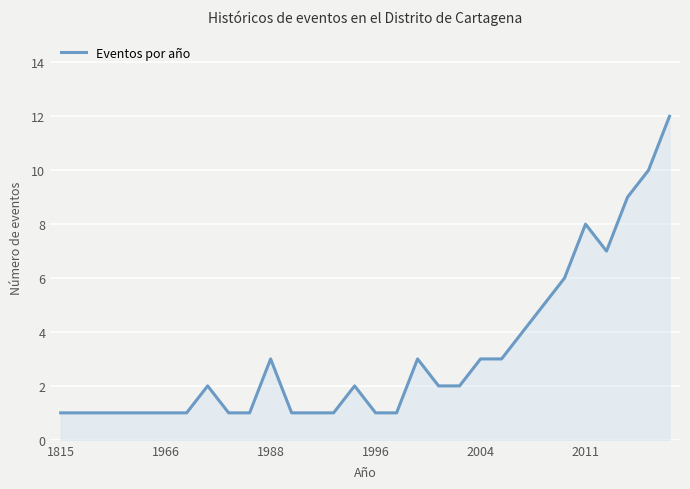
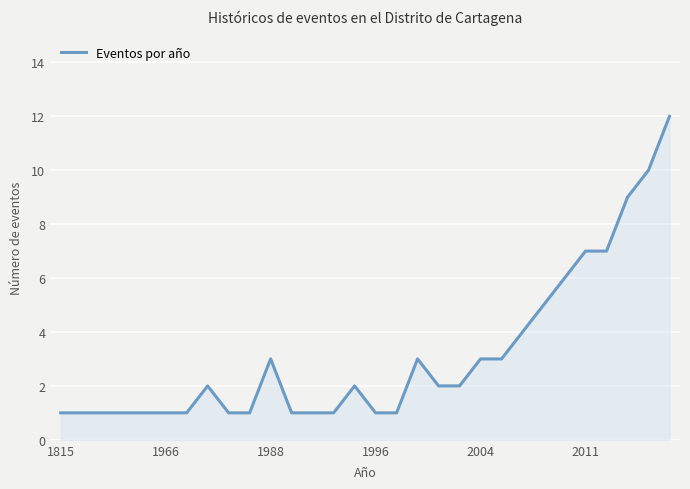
2011: 8 -> 7
